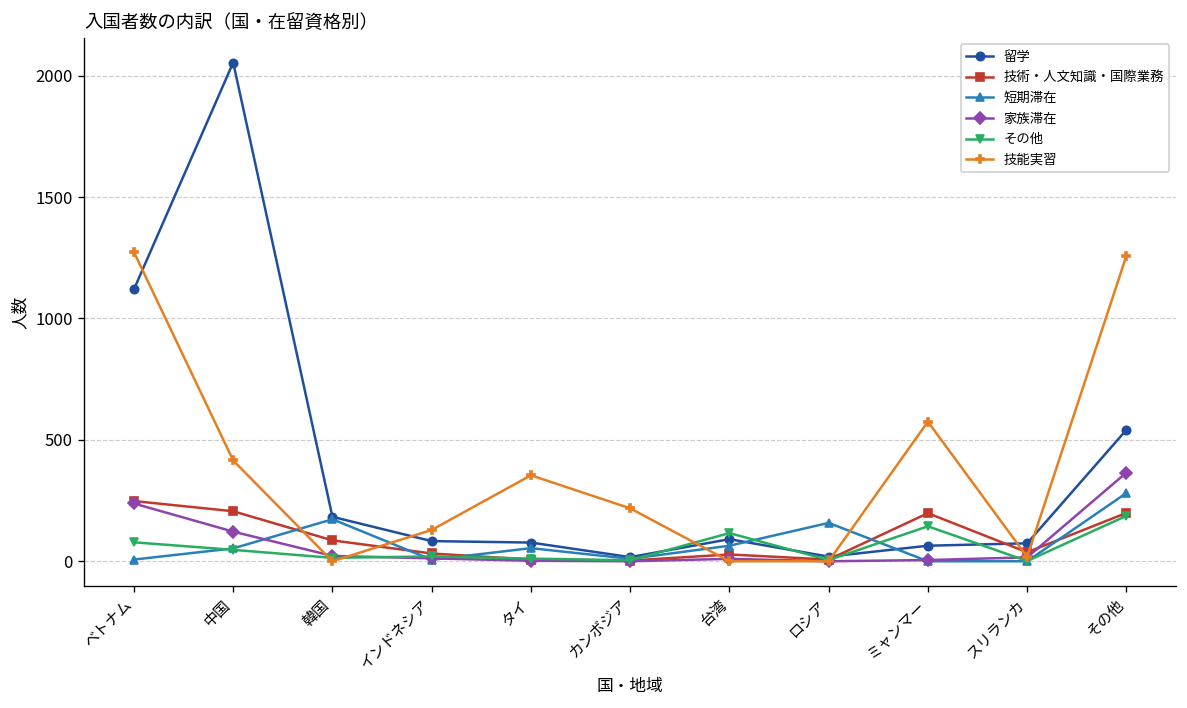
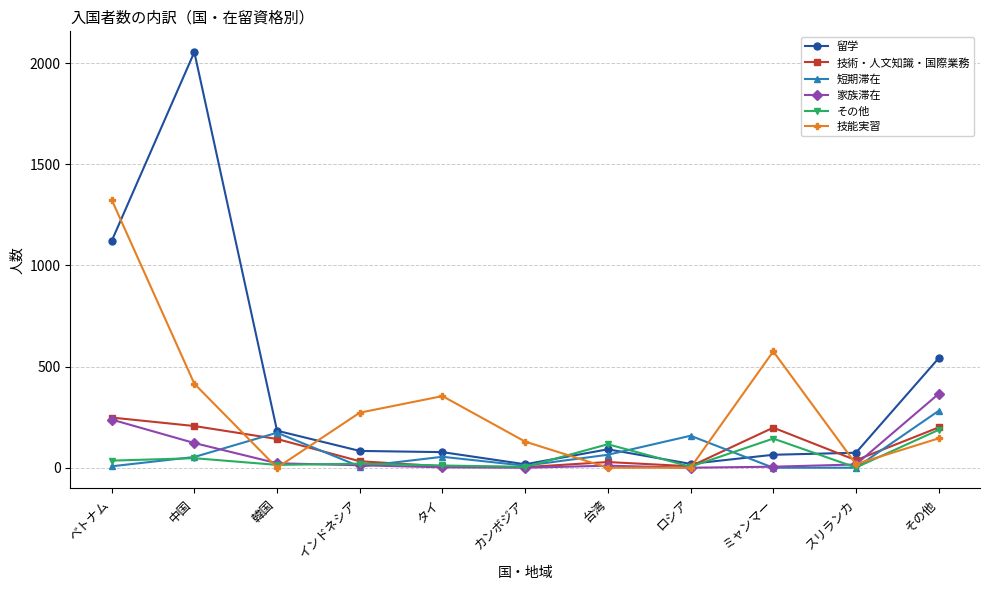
その他, ベトナム: 80 -> 40
技能実習, ベトナム: 1270 -> 1330
技術・人文知識・国際業務, 韓国: 90 -> 140
技能実習, インドネシア: 130 -> 270
技能実習, カンボジア: 220 -> 130
技能実習, その他: 1260 -> 150
